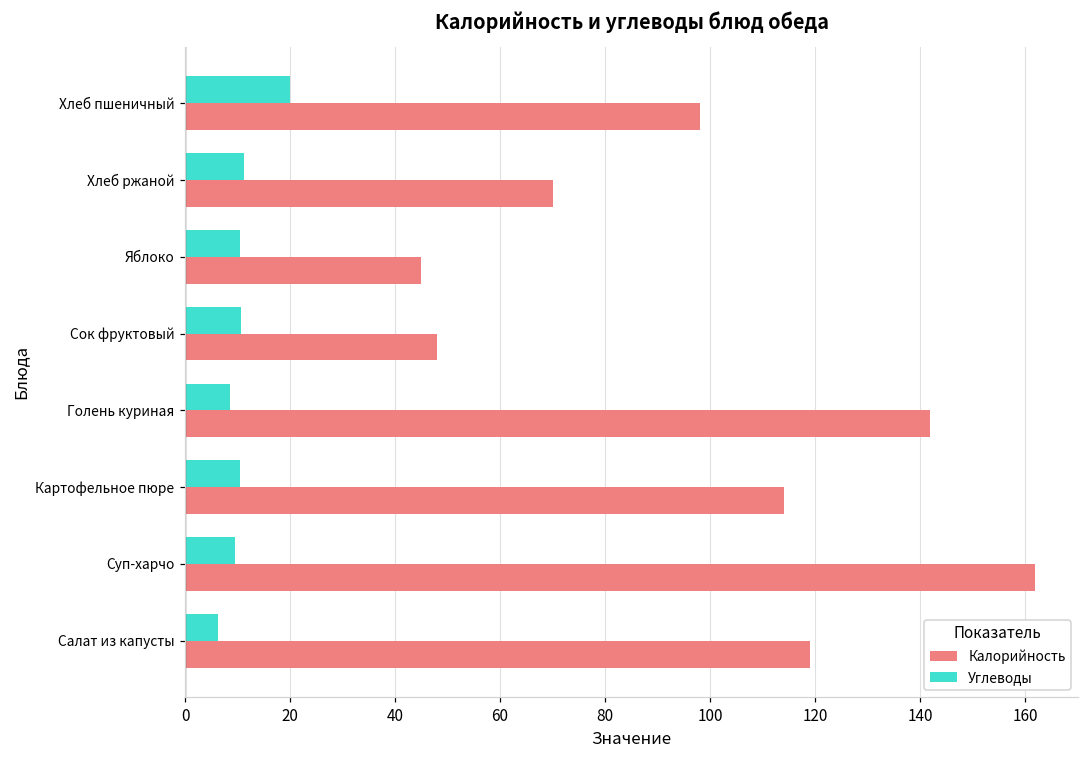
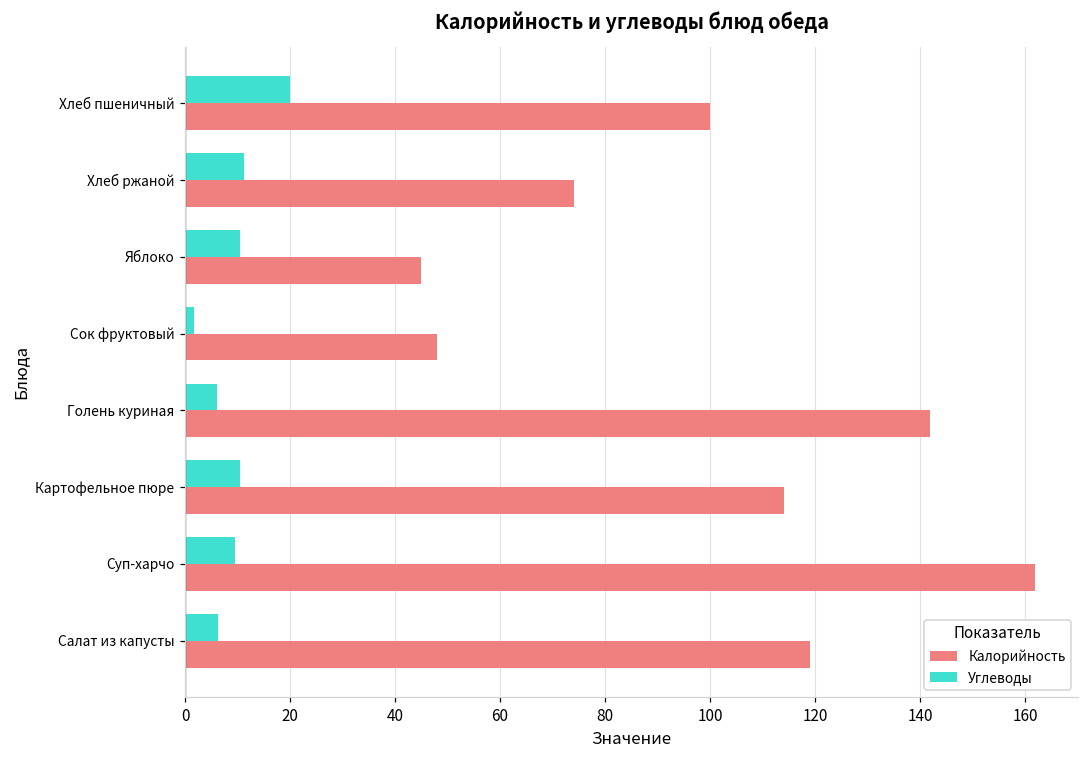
Калорийность, Хлеб пшеничный: 98 -> 100
Калорийность, Хлеб ржаной: 70 -> 74
Углеводы, Сок фруктовый: 11 -> 2
Углеводы, Голень куриная: 9 -> 6
